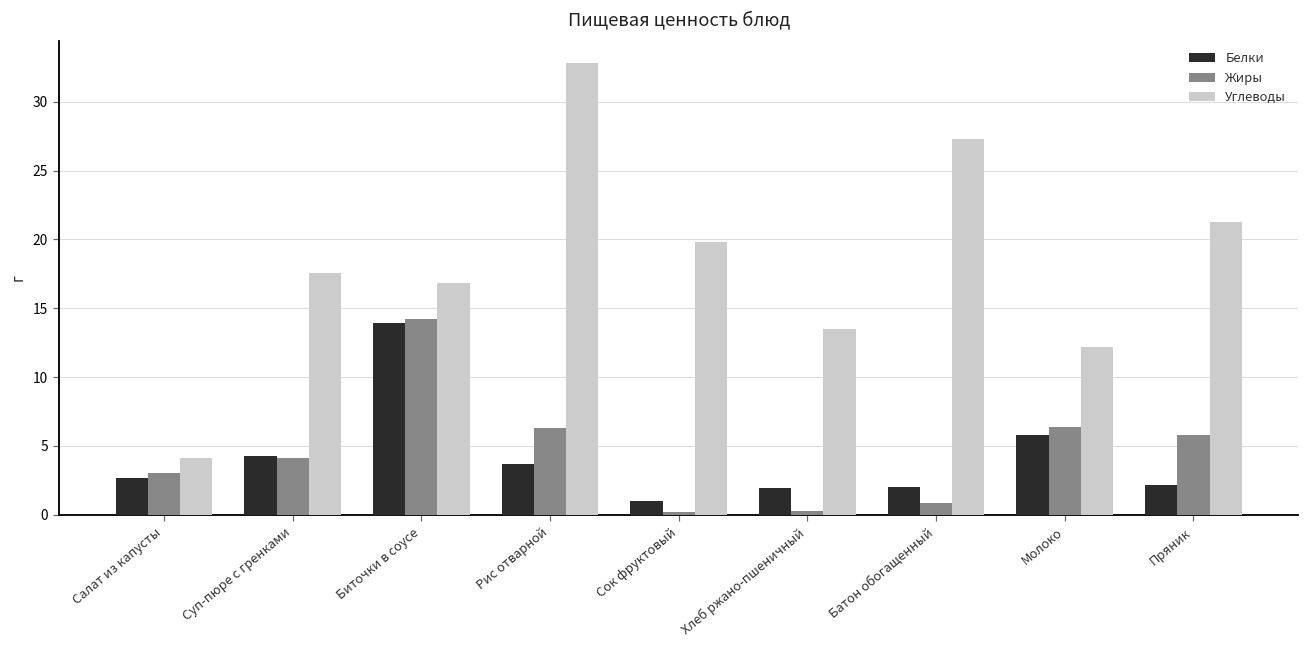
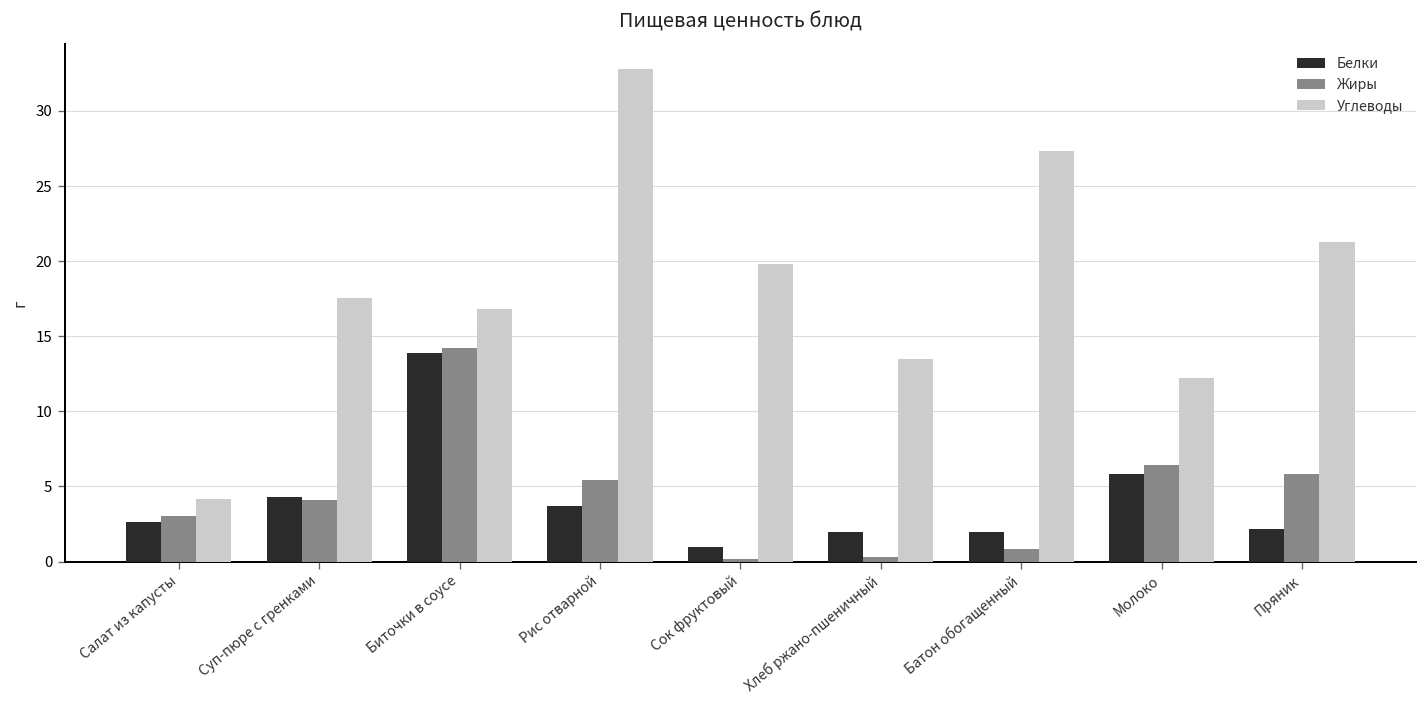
Жиры, Рис отварной: 6.3 -> 5.4
